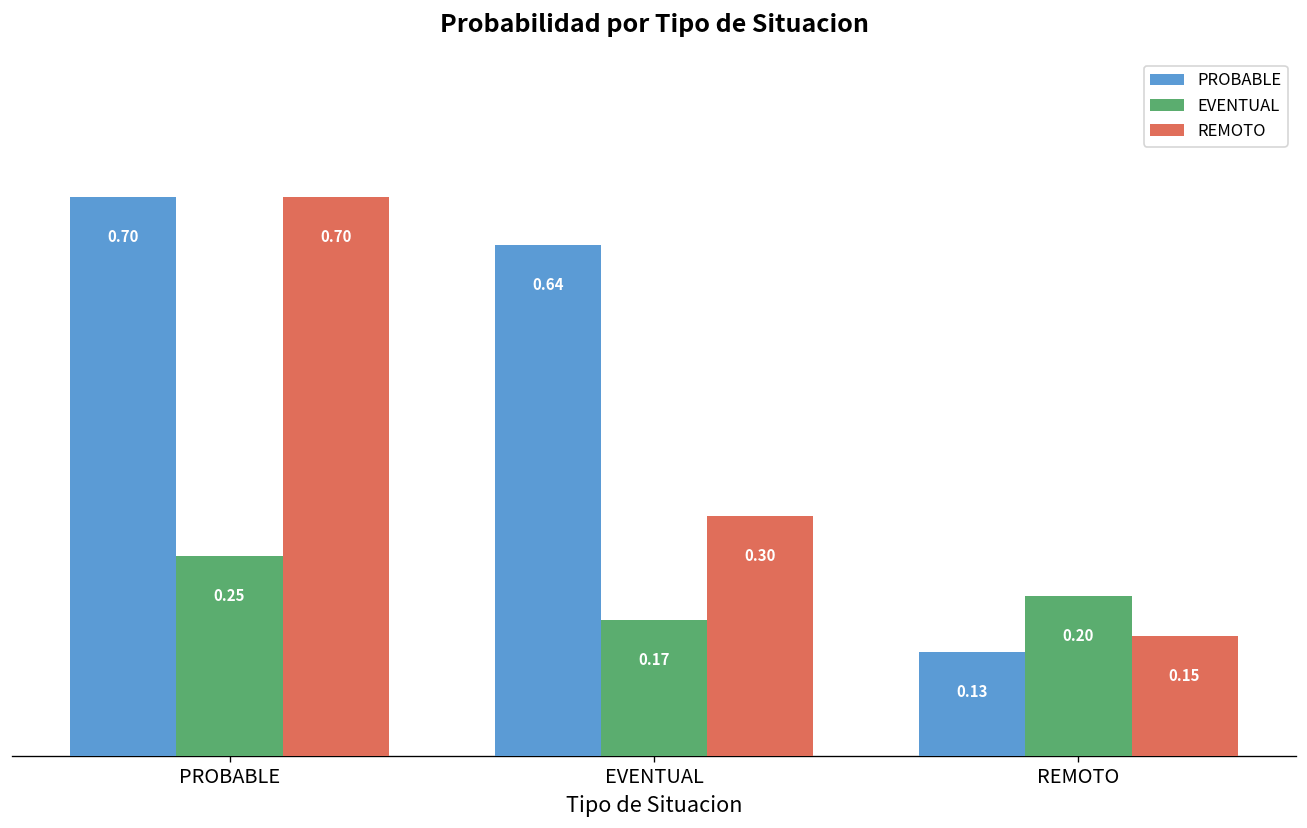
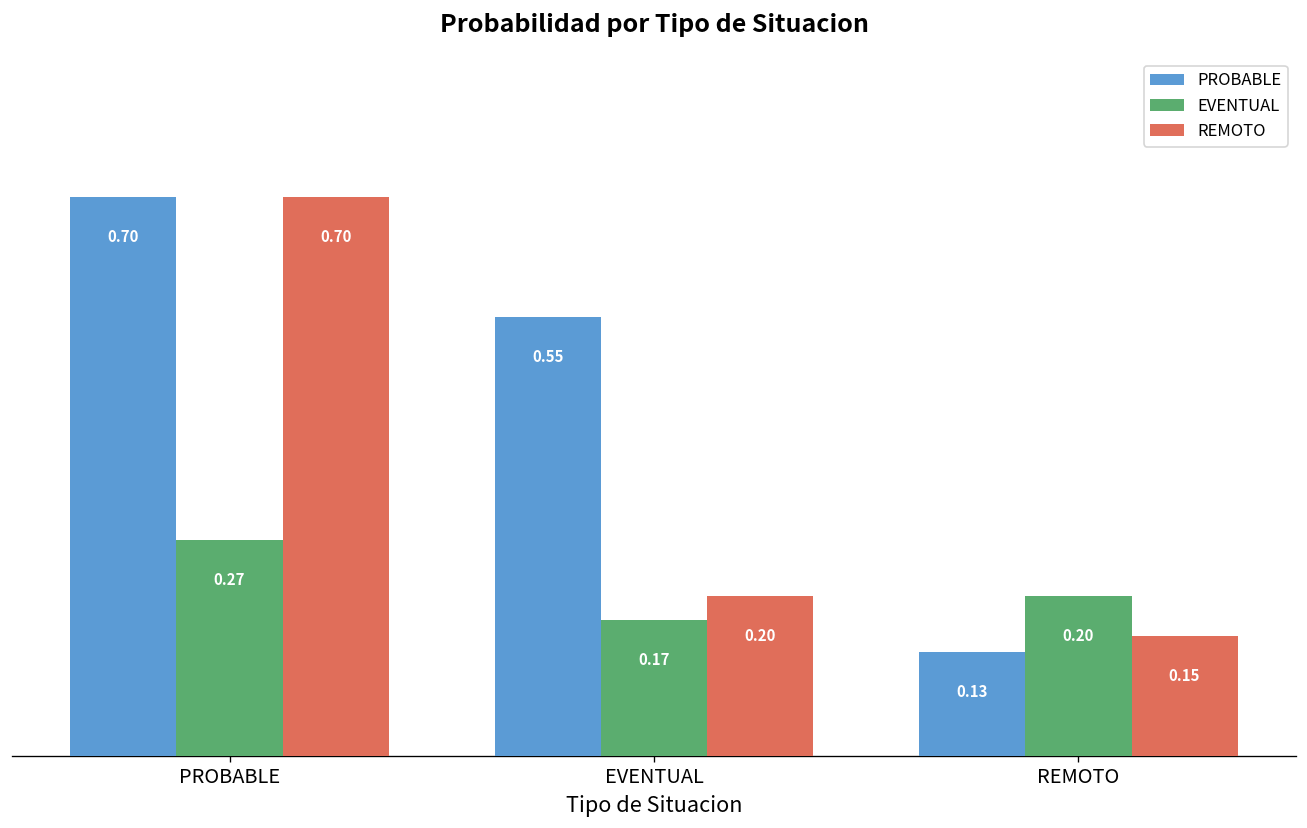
EVENTUAL, PROBABLE: 0.25 -> 0.27
PROBABLE, EVENTUAL: 0.64 -> 0.55
REMOTO, EVENTUAL: 0.30 -> 0.20
